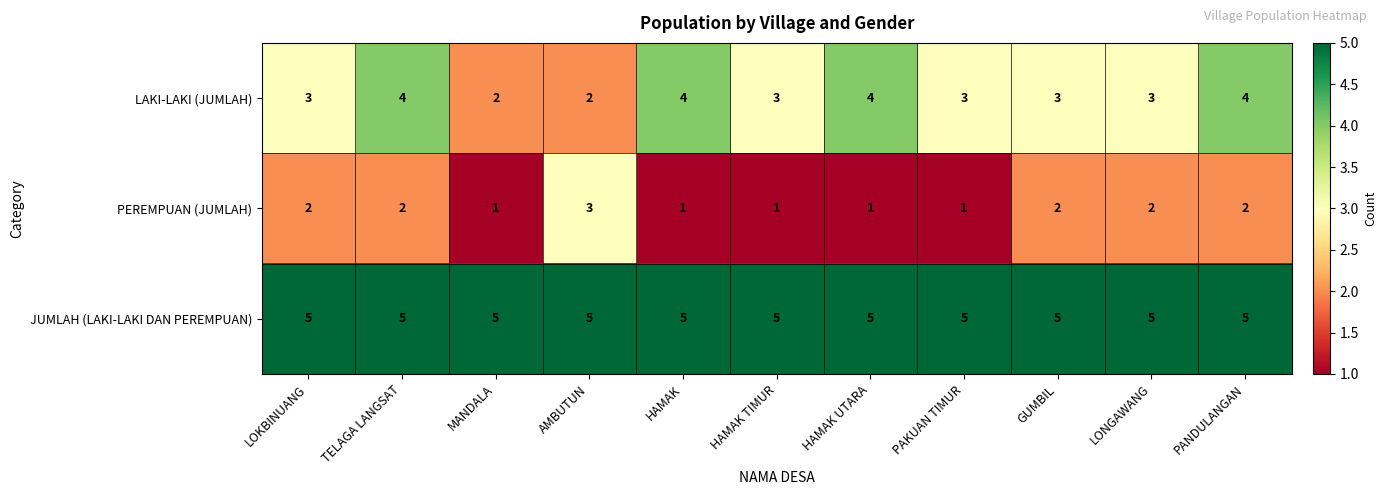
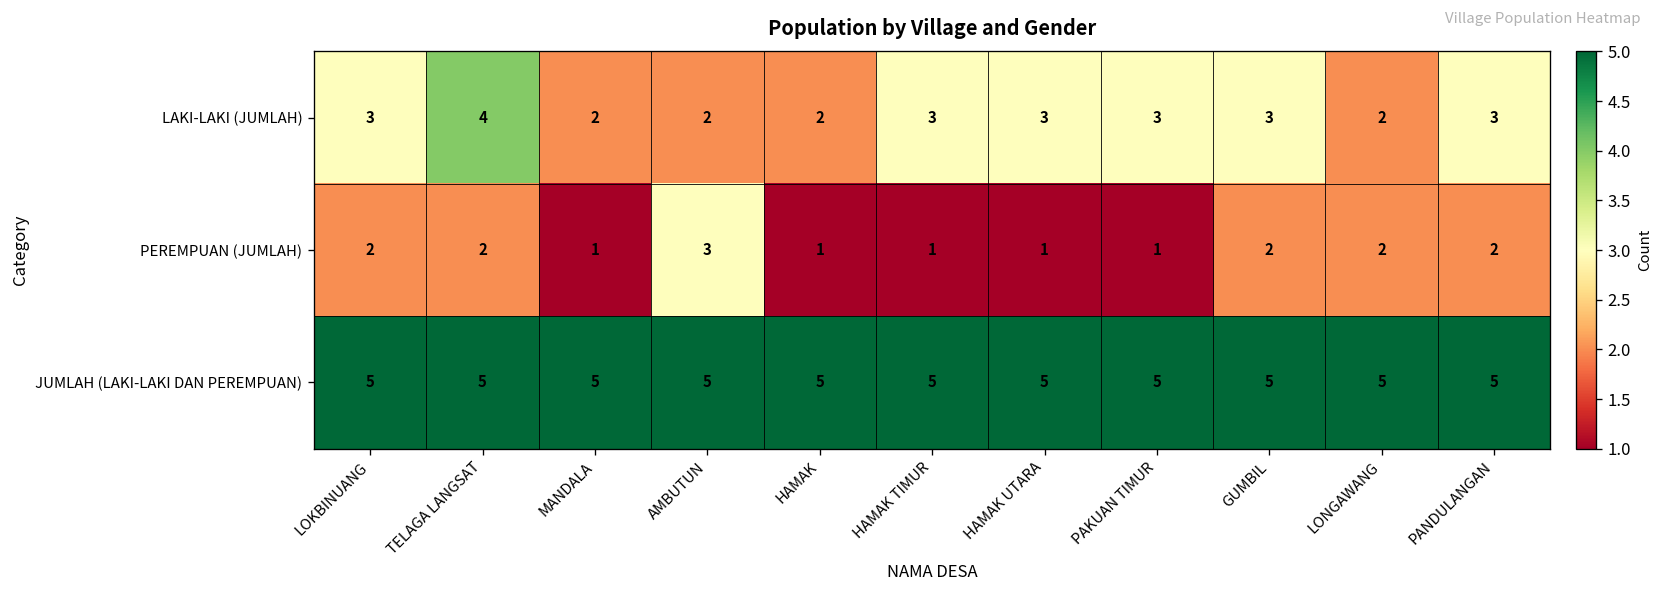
LAKI-LAKI (JUMLAH), HAMAK: 4 -> 2
LAKI-LAKI (JUMLAH), HAMAK UTARA: 4 -> 3
LAKI-LAKI (JUMLAH), LONGAWANG: 3 -> 2
LAKI-LAKI (JUMLAH), PANDULANGAN: 4 -> 3
